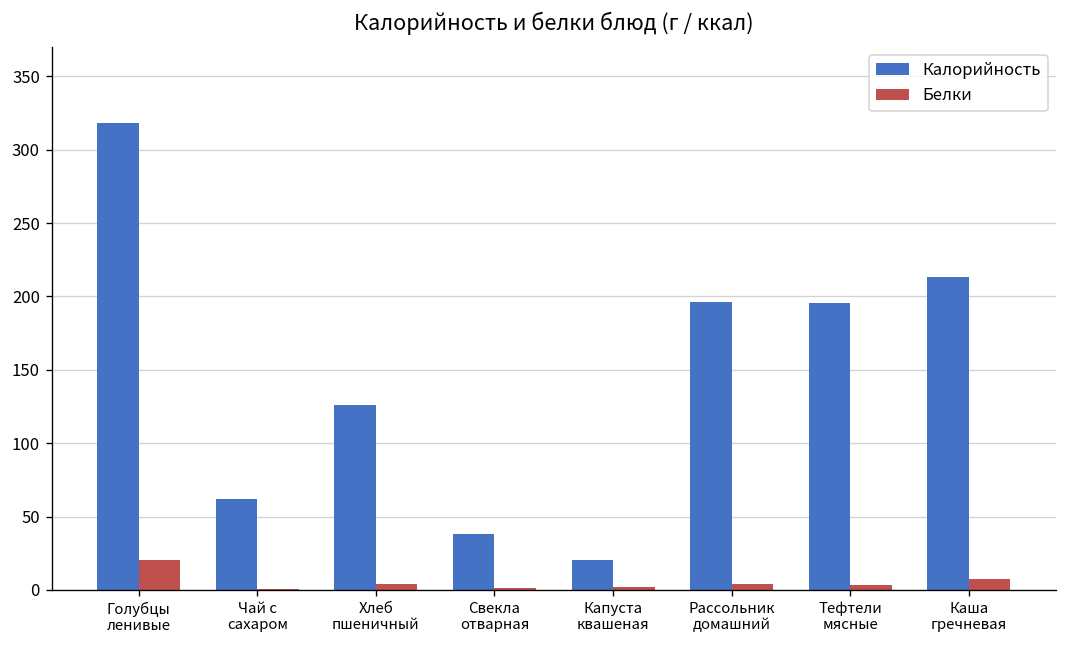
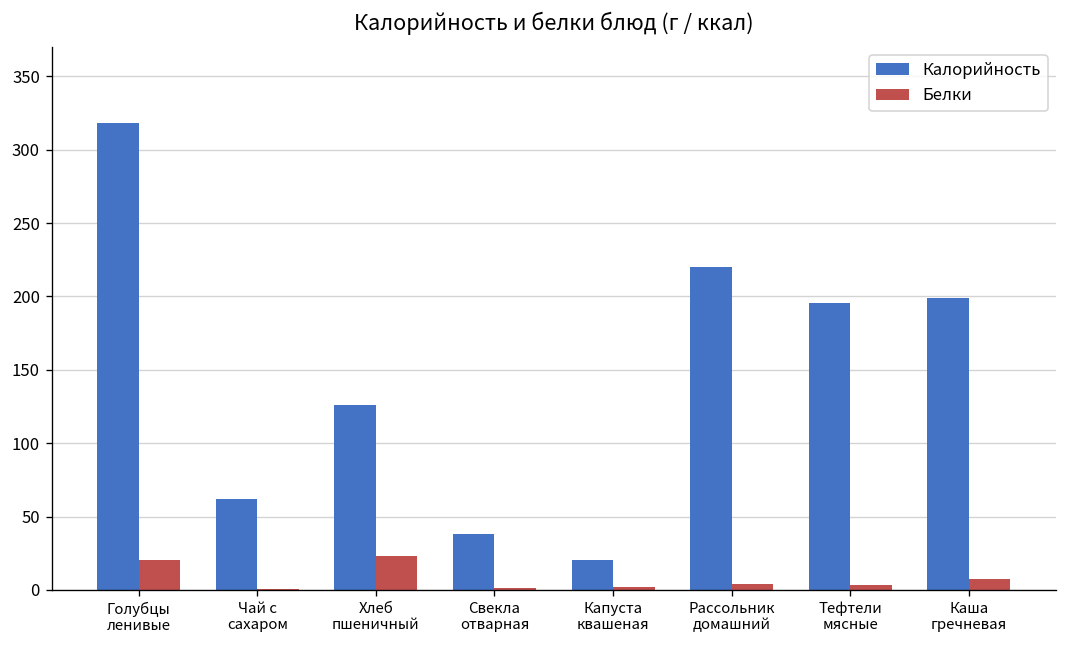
Белки, Хлеб пшеничный: 4 -> 23
Калорийность, Рассольник домашний: 196 -> 220
Калорийность, Каша гречневая: 213 -> 199
